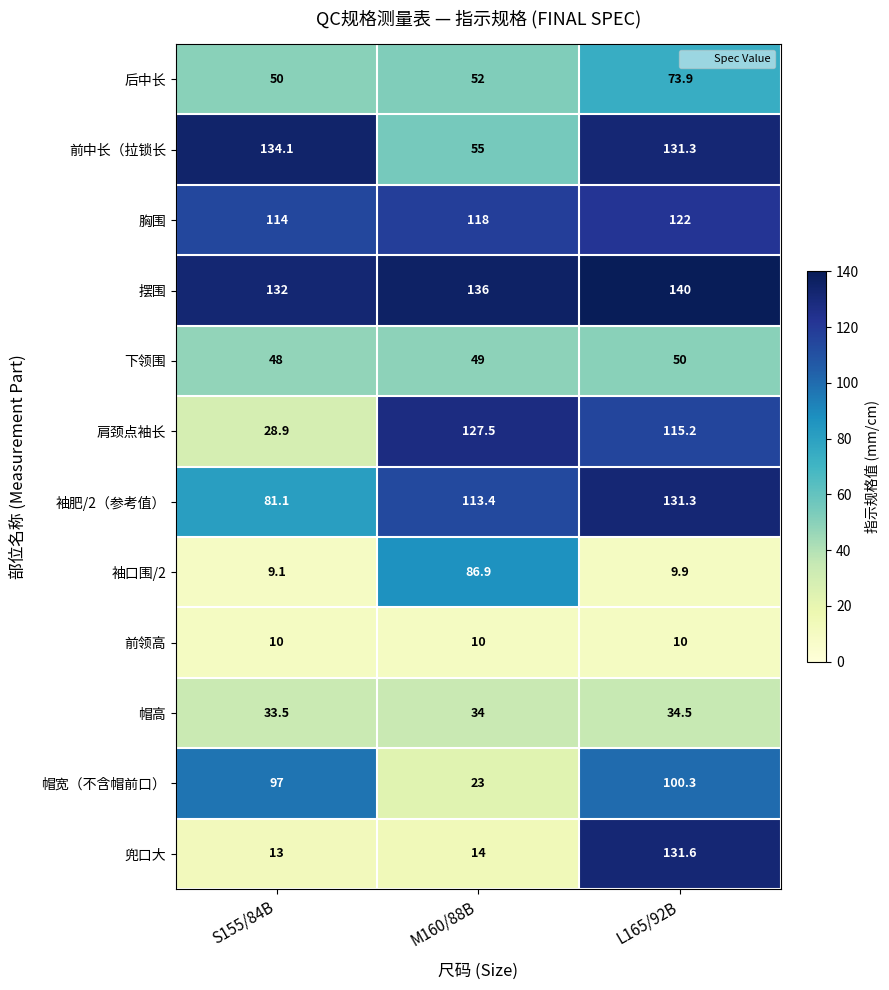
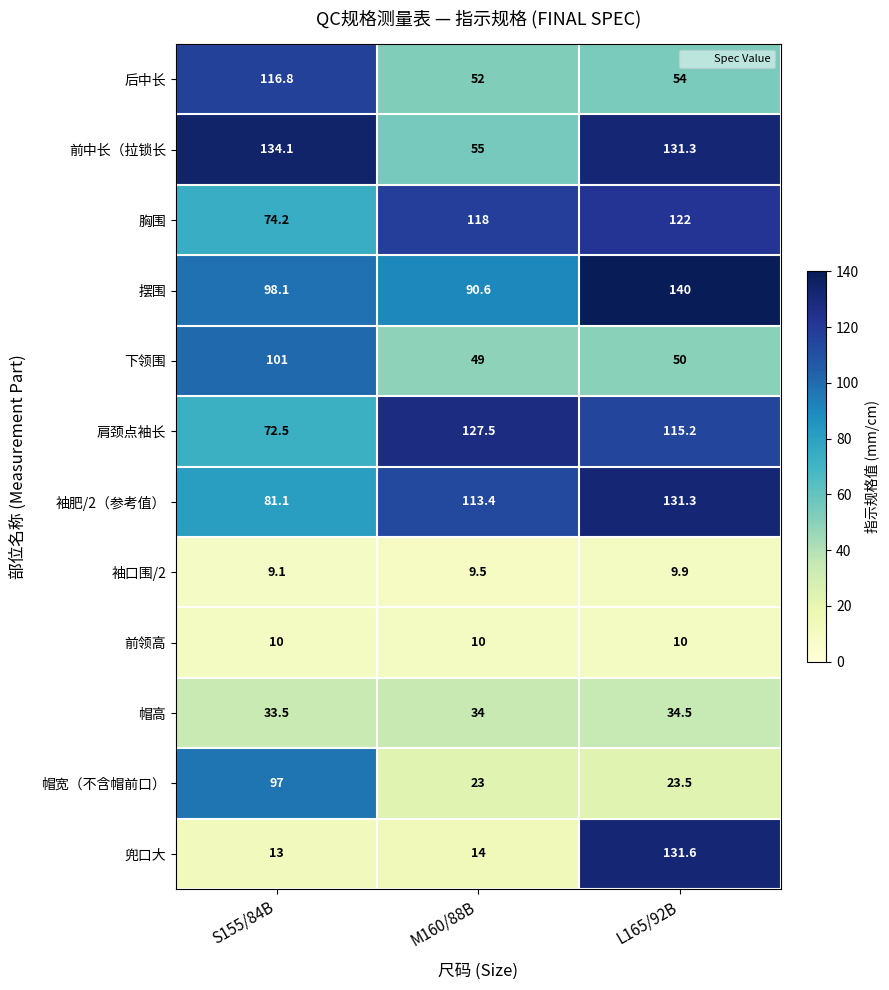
后中长, S155/84B: 50 -> 116.8
后中长, L165/92B: 73.9 -> 54
胸围, S155/84B: 114 -> 74.2
摆围, S155/84B: 132 -> 98.1
摆围, M160/88B: 136 -> 90.6
下领围, S155/84B: 48 -> 101
肩颈点袖长, S155/84B: 28.9 -> 72.5
袖口围/2, M160/88B: 86.9 -> 9.5
帽宽（不含帽前口）, L165/92B: 100.3 -> 23.5
